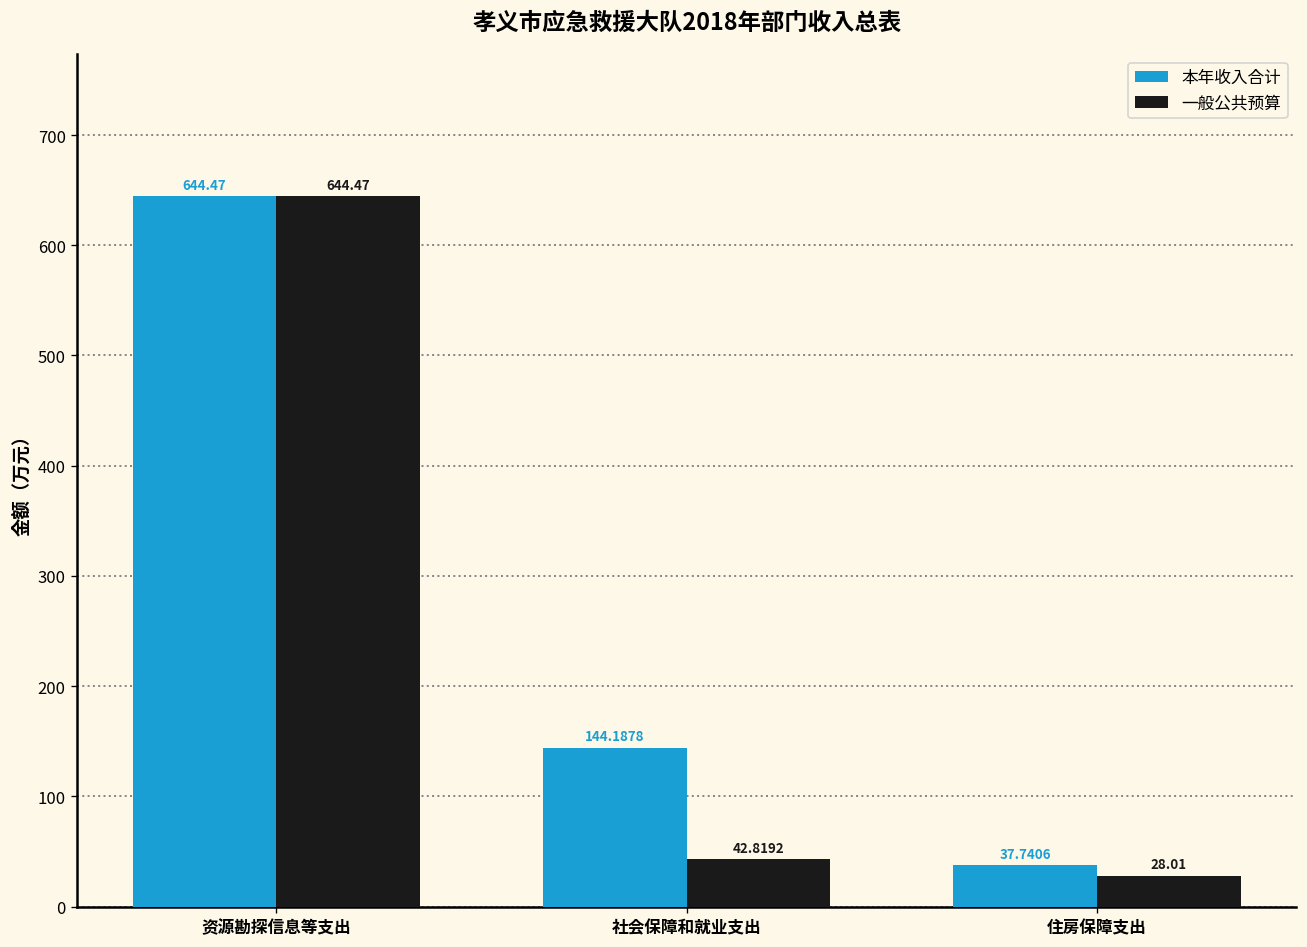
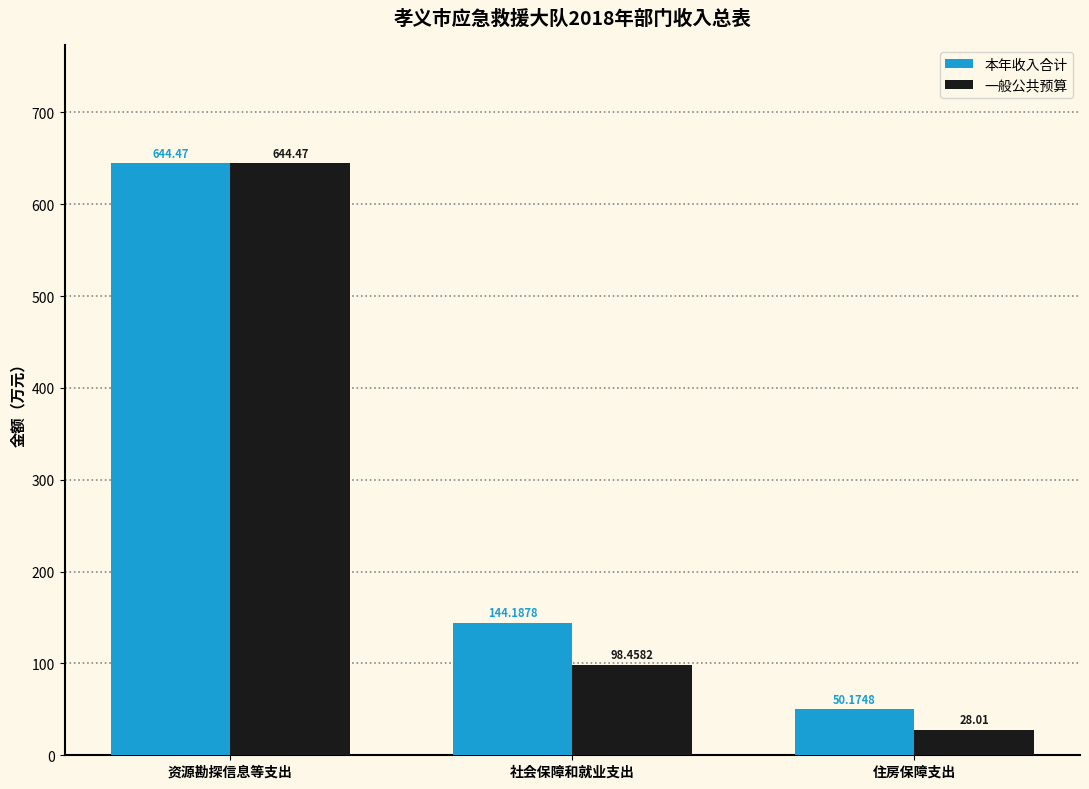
一般公共预算, 社会保障和就业支出: 42.8192 -> 98.4582
本年收入合计, 住房保障支出: 37.7406 -> 50.1748
